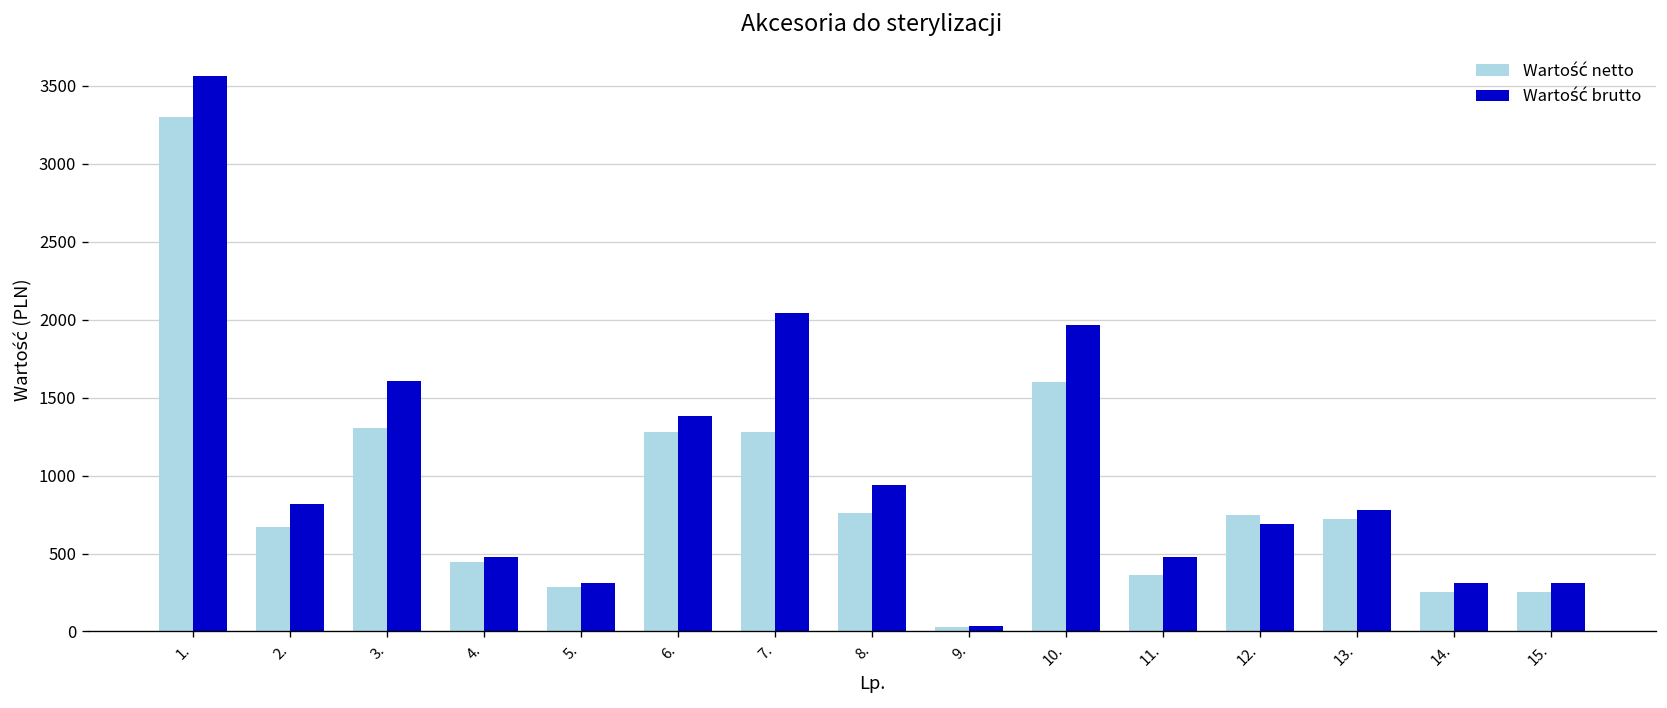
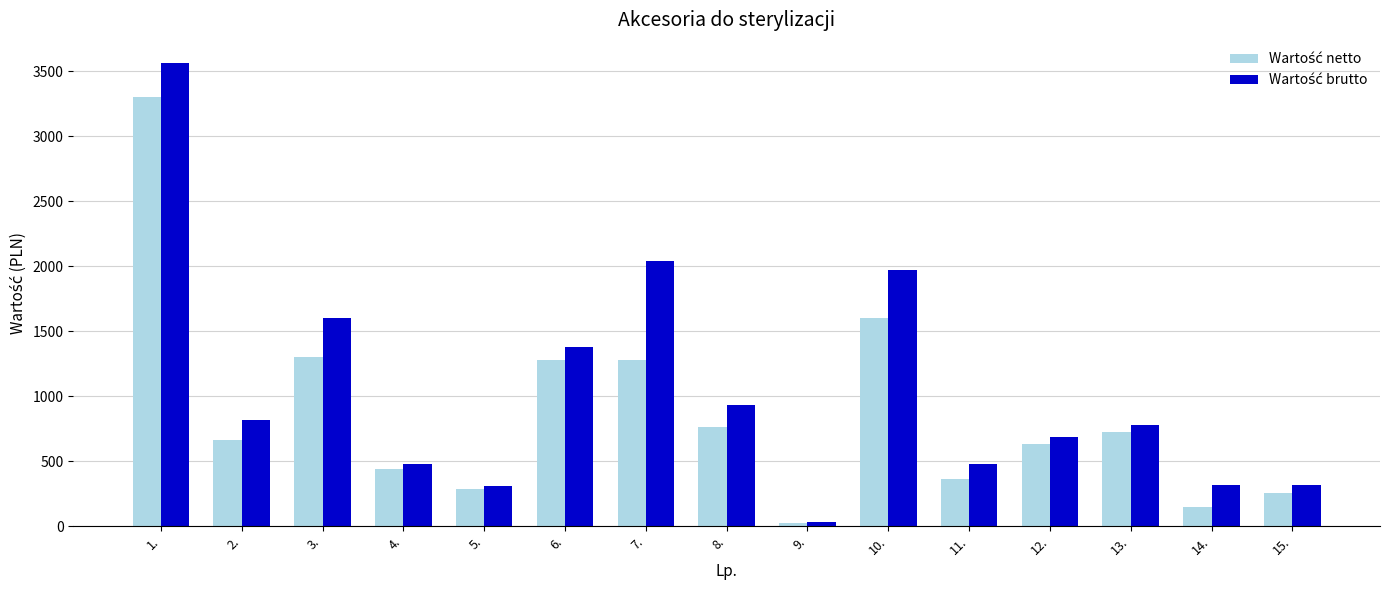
Wartość netto, 12.: 750 -> 640
Wartość netto, 14.: 260 -> 150
